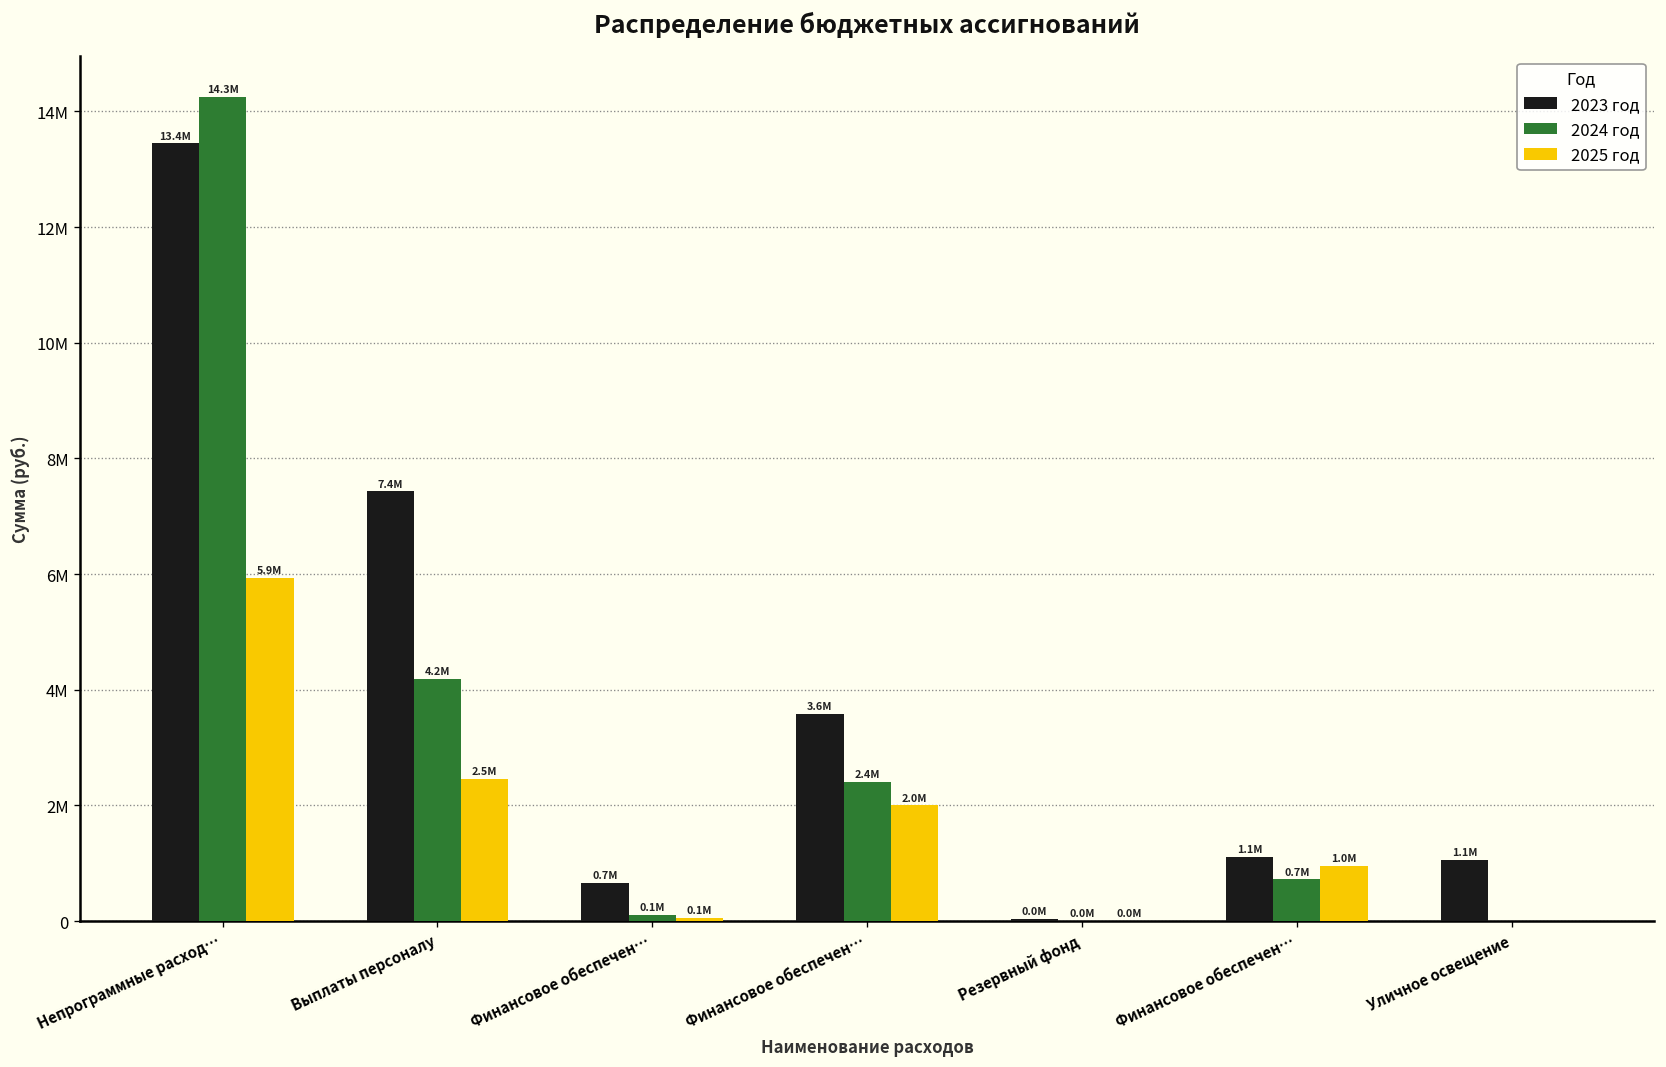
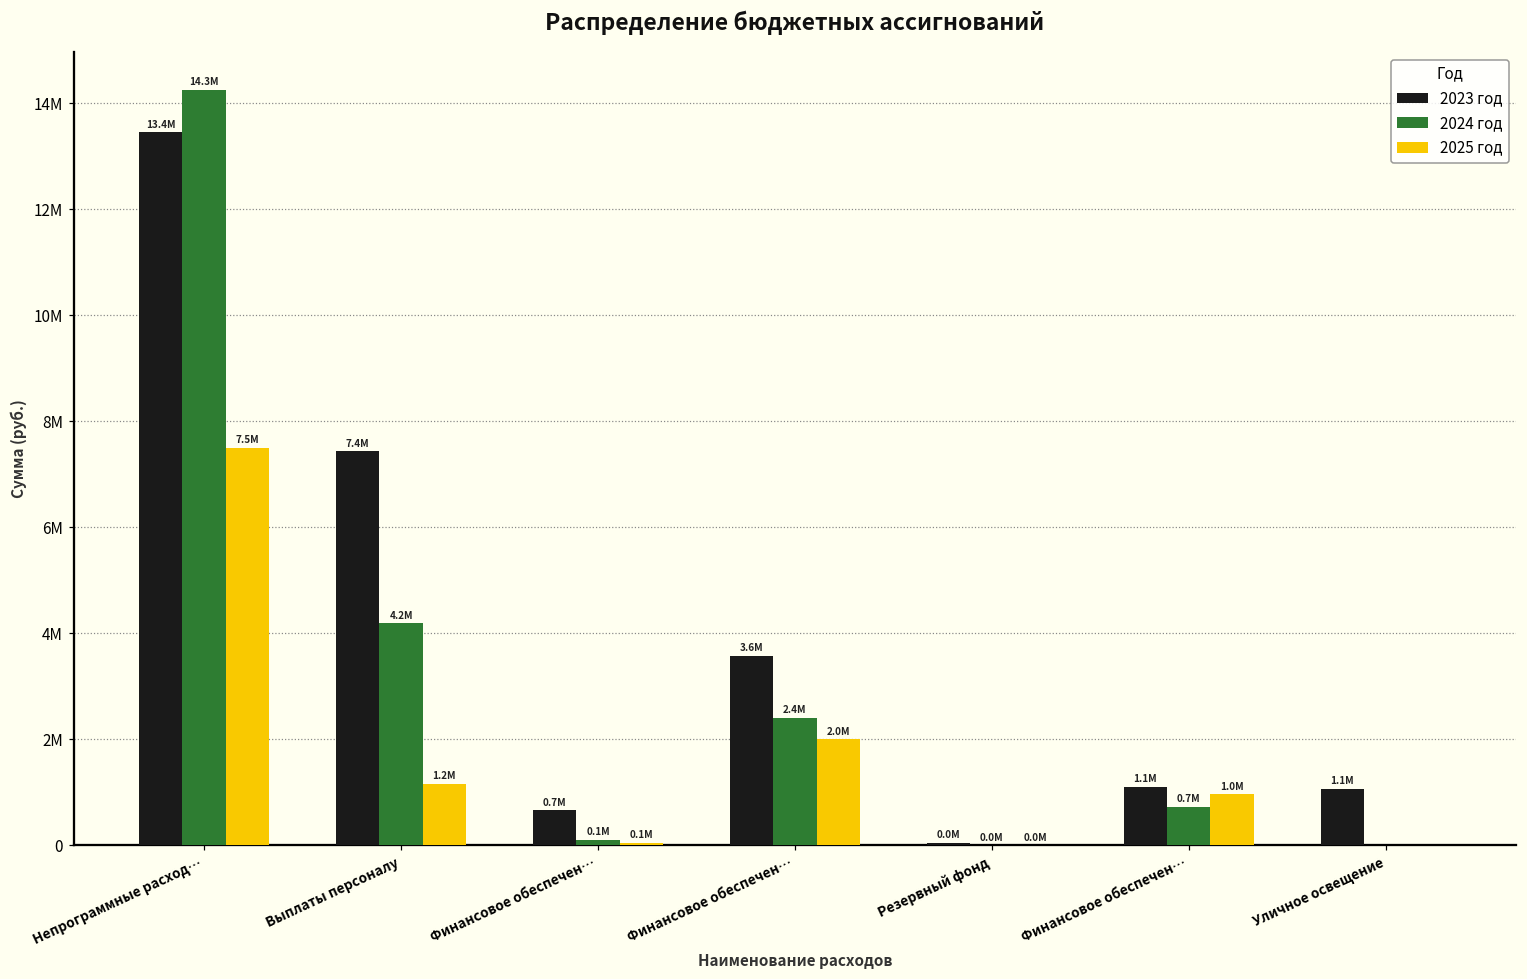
2025 год, Непрограммные расход…: 5.9M -> 7.5M
2025 год, Выплаты персоналу: 2.5M -> 1.2M
